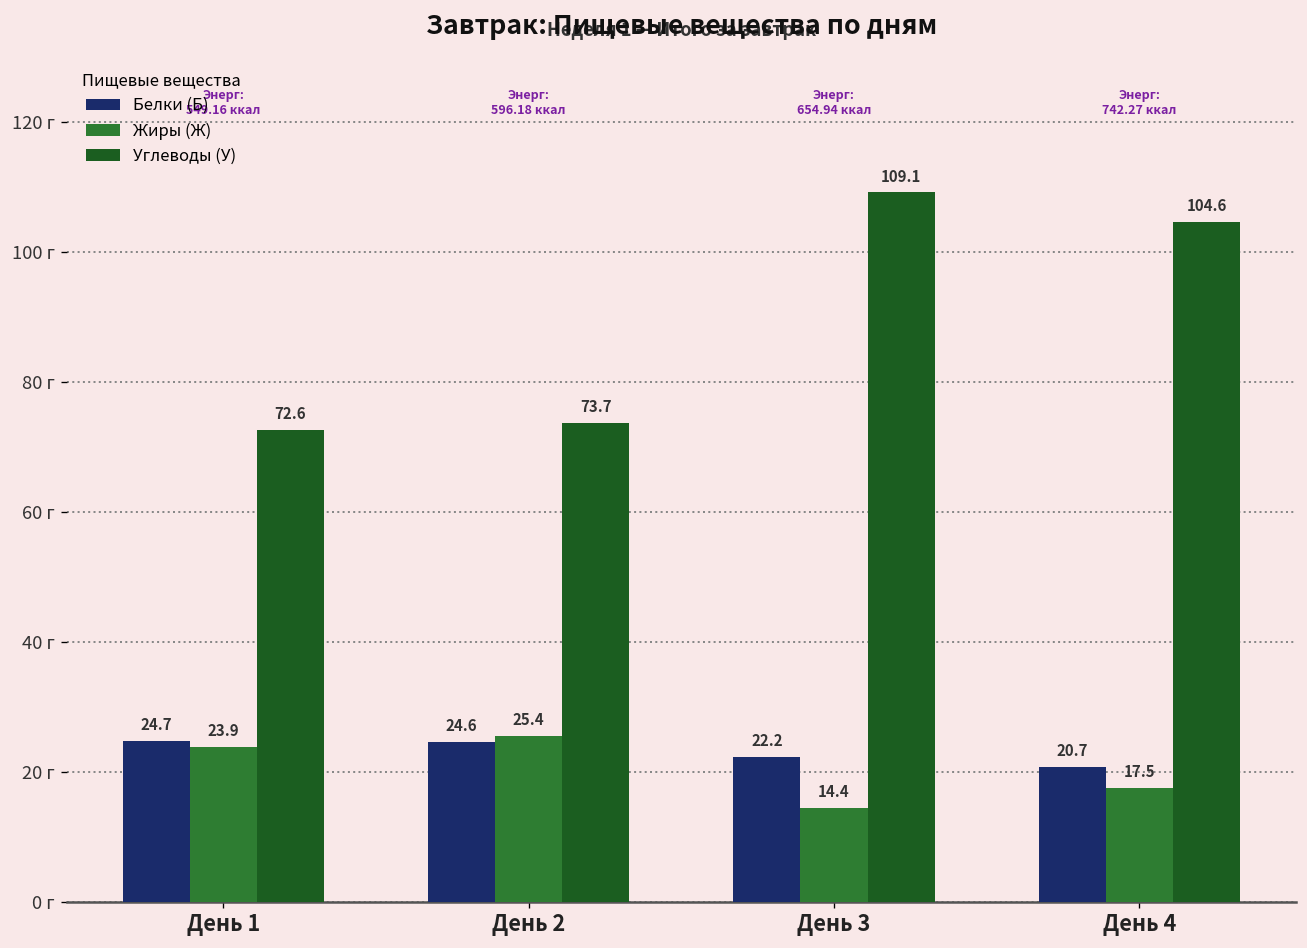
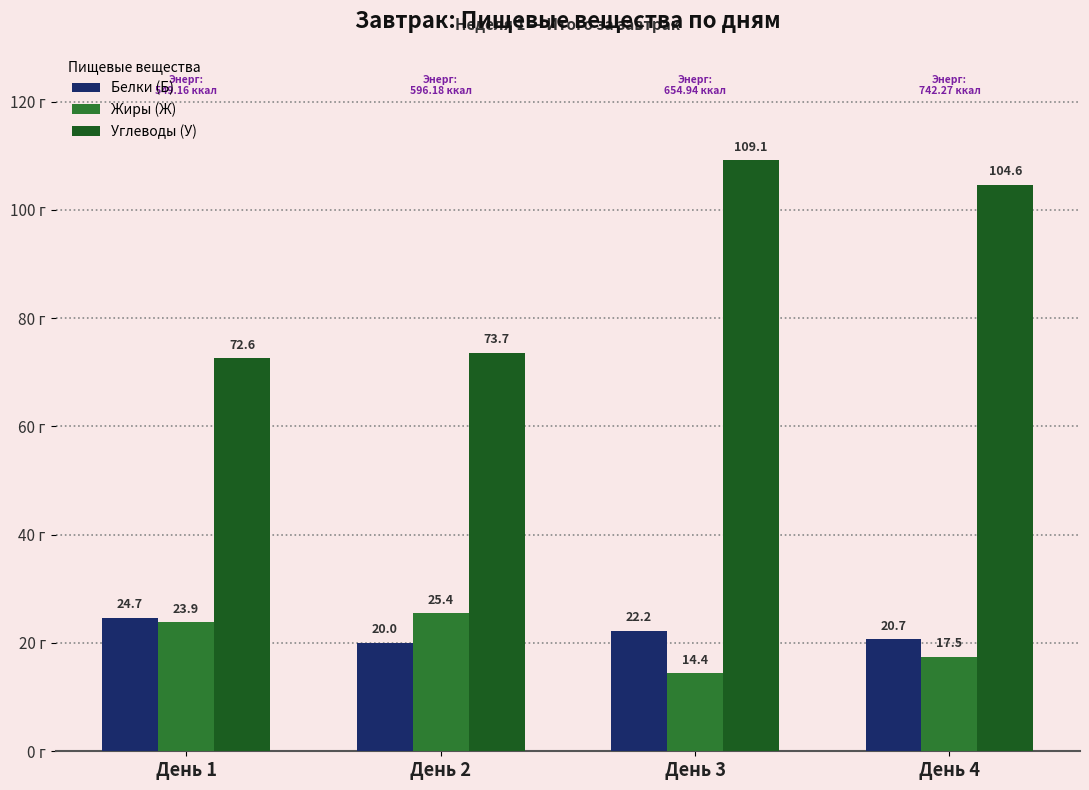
Белки (Б), День 2: 24.6 -> 20.0
